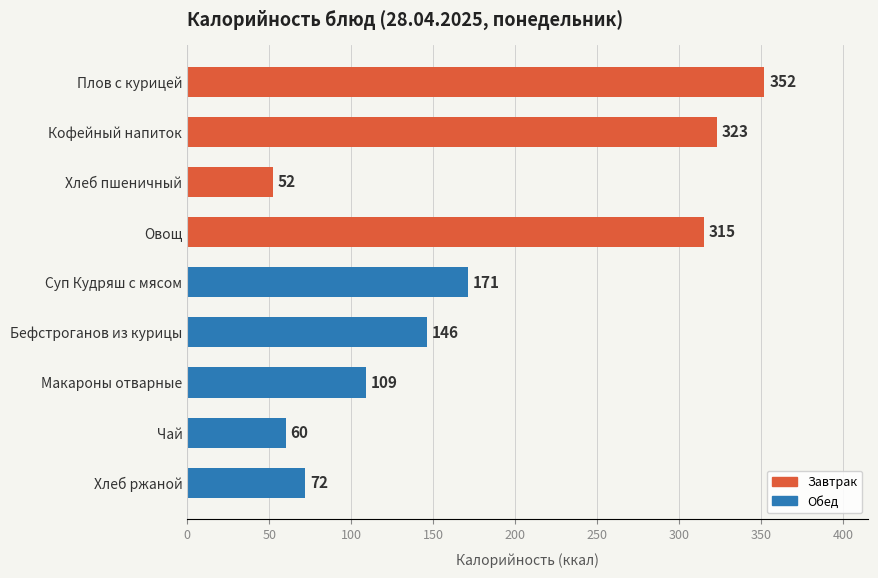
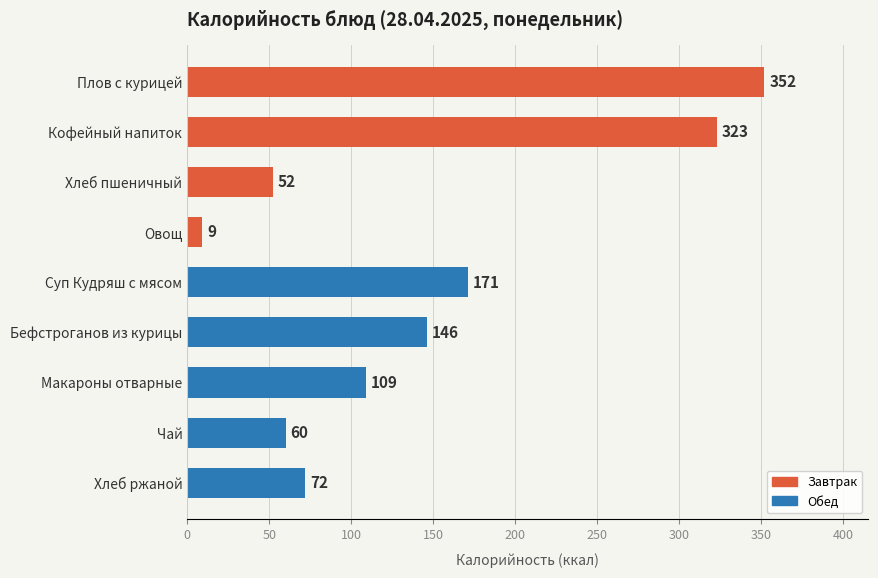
Овощ: 315 -> 9
